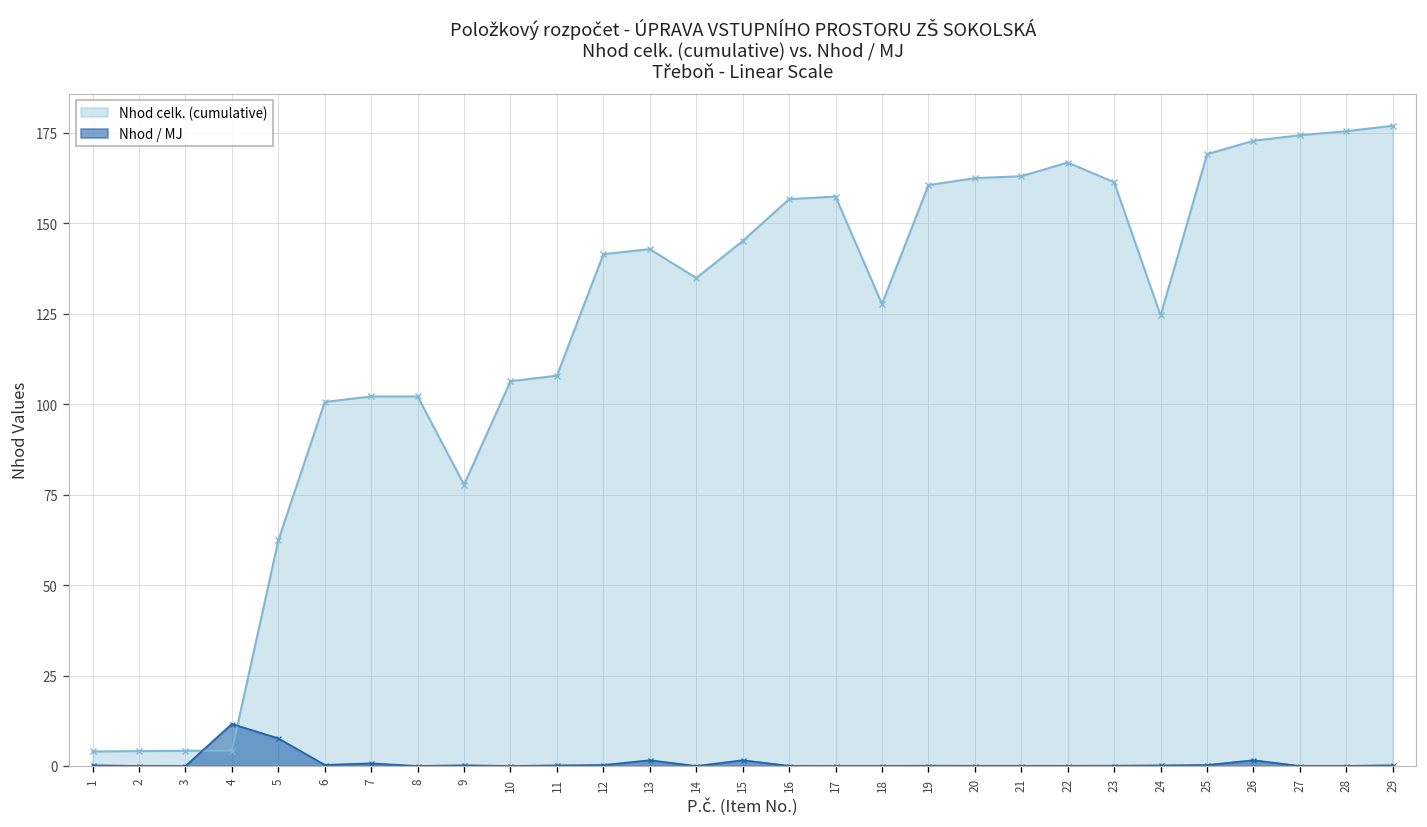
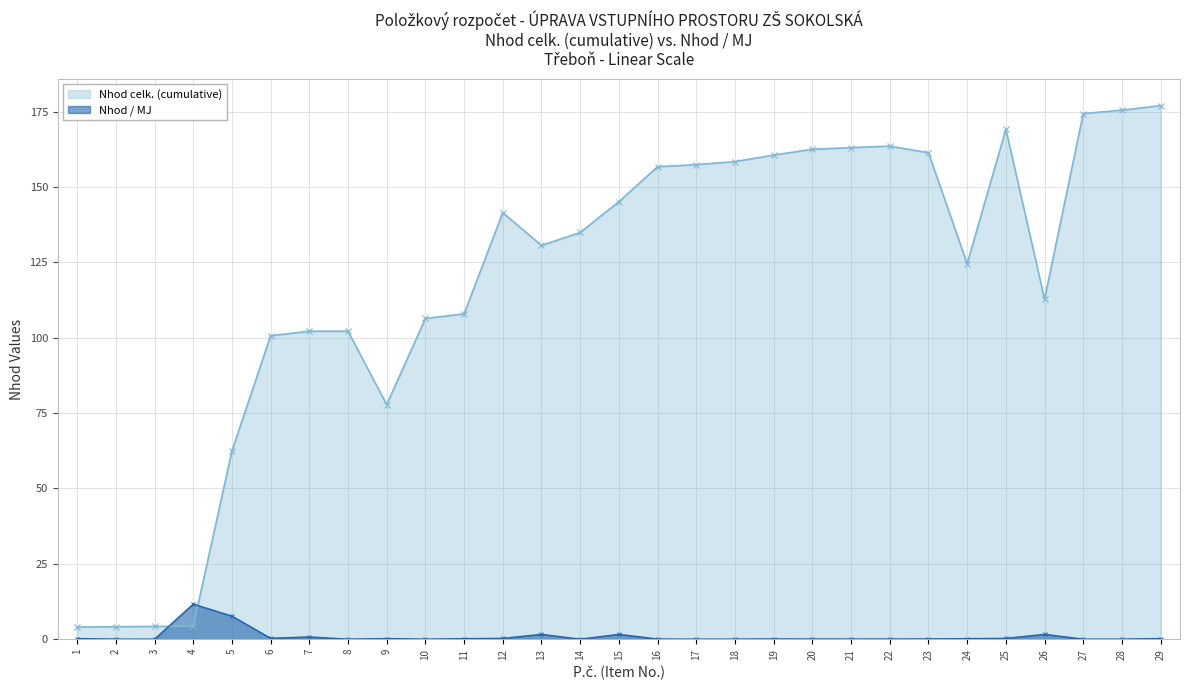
Nhod celk. (cumulative), 13: 143 -> 131
Nhod celk. (cumulative), 18: 128 -> 158
Nhod celk. (cumulative), 22: 167 -> 164
Nhod celk. (cumulative), 26: 173 -> 113
